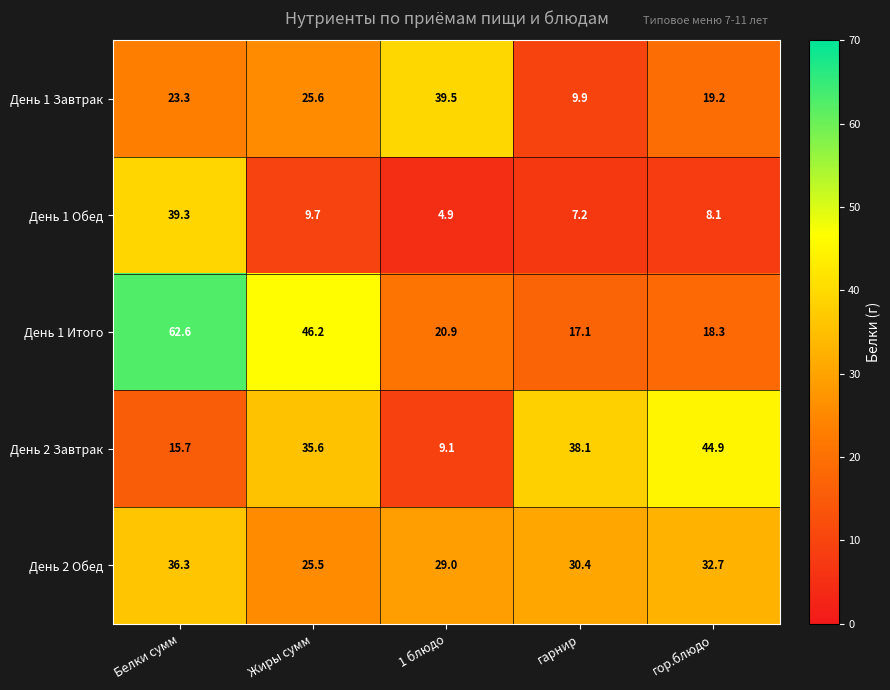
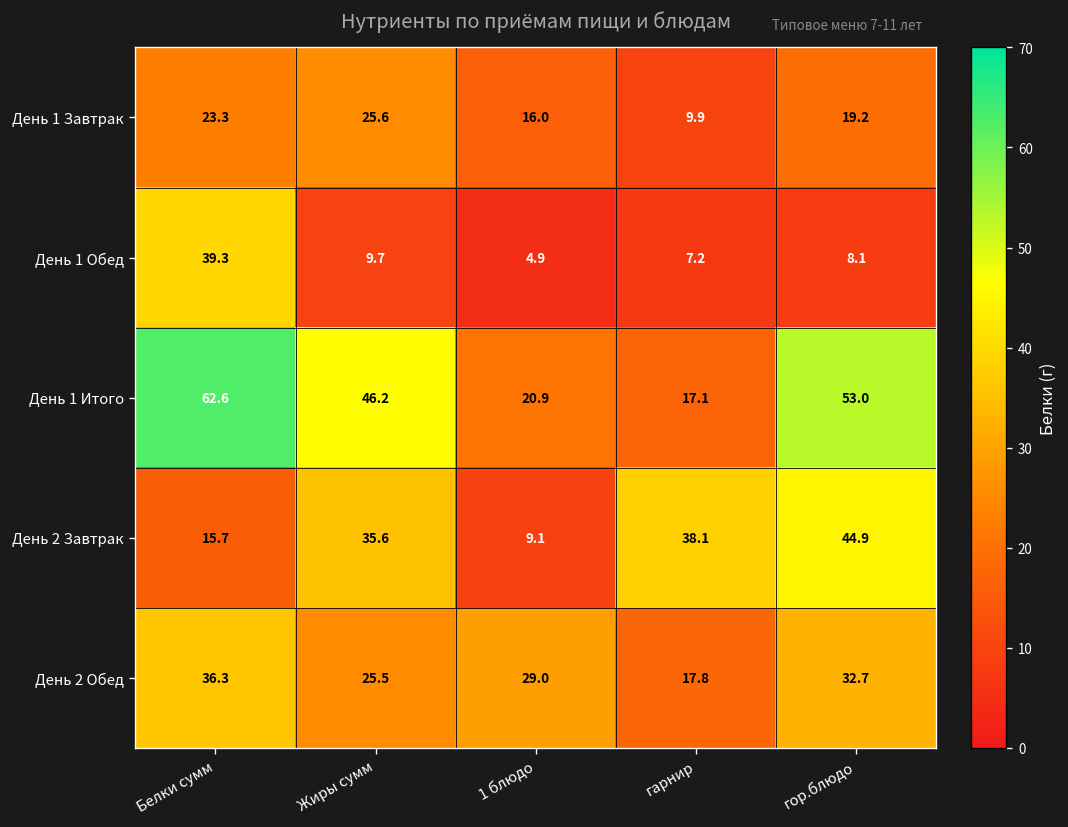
День 1 Завтрак, 1 блюдо: 39.5 -> 16.0
День 1 Итого, гор.блюдо: 18.3 -> 53.0
День 2 Обед, гарнир: 30.4 -> 17.8
